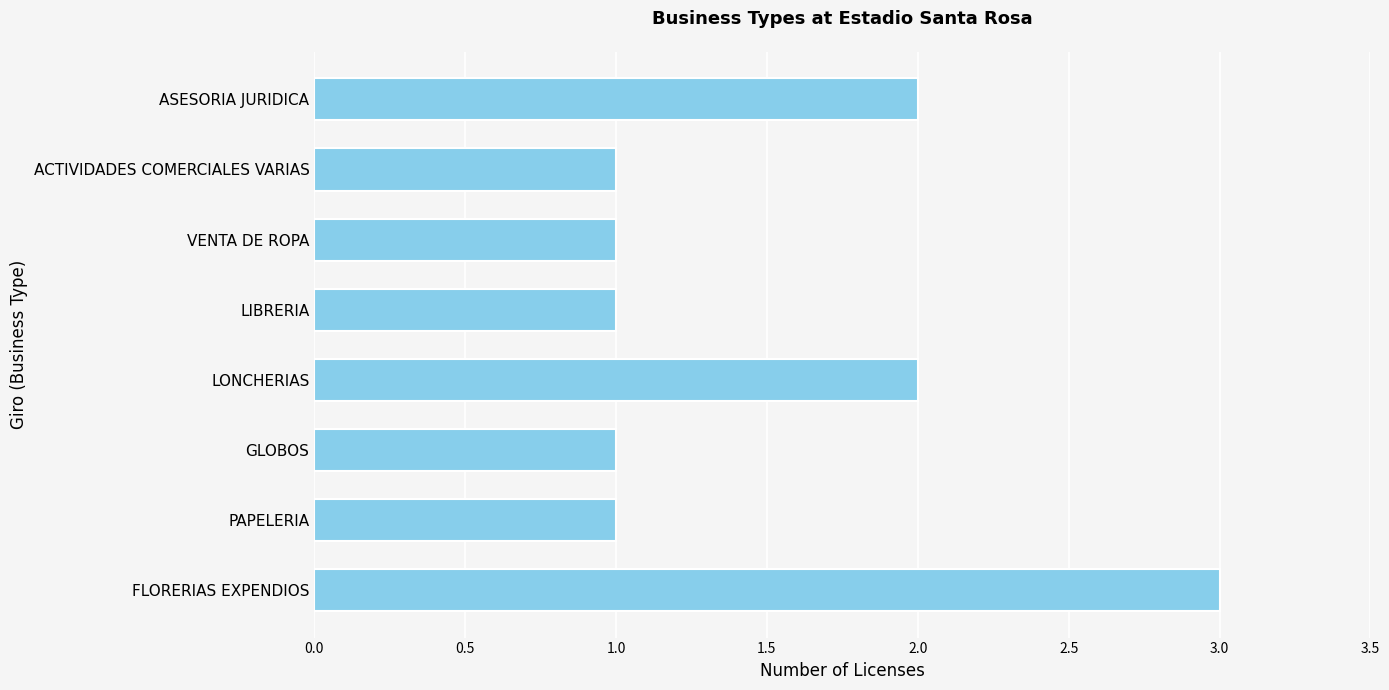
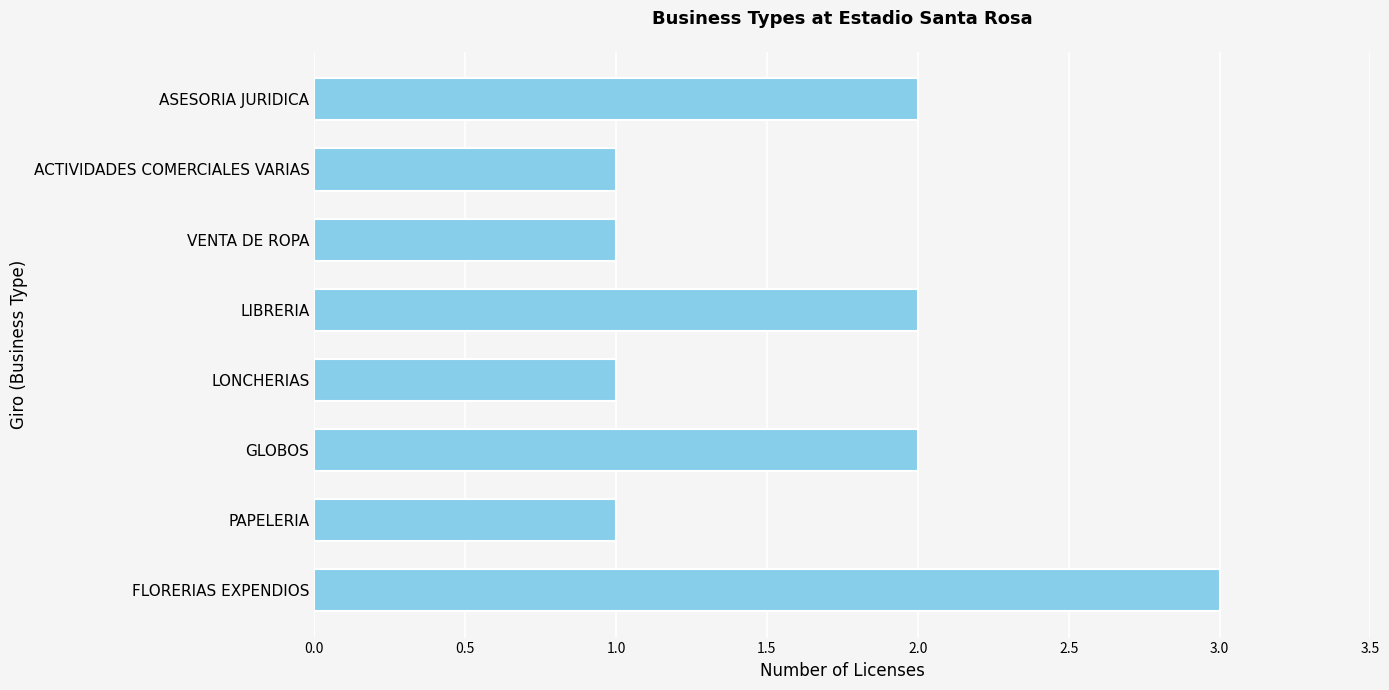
LIBRERIA: 1 -> 2
LONCHERIAS: 2 -> 1
GLOBOS: 1 -> 2
